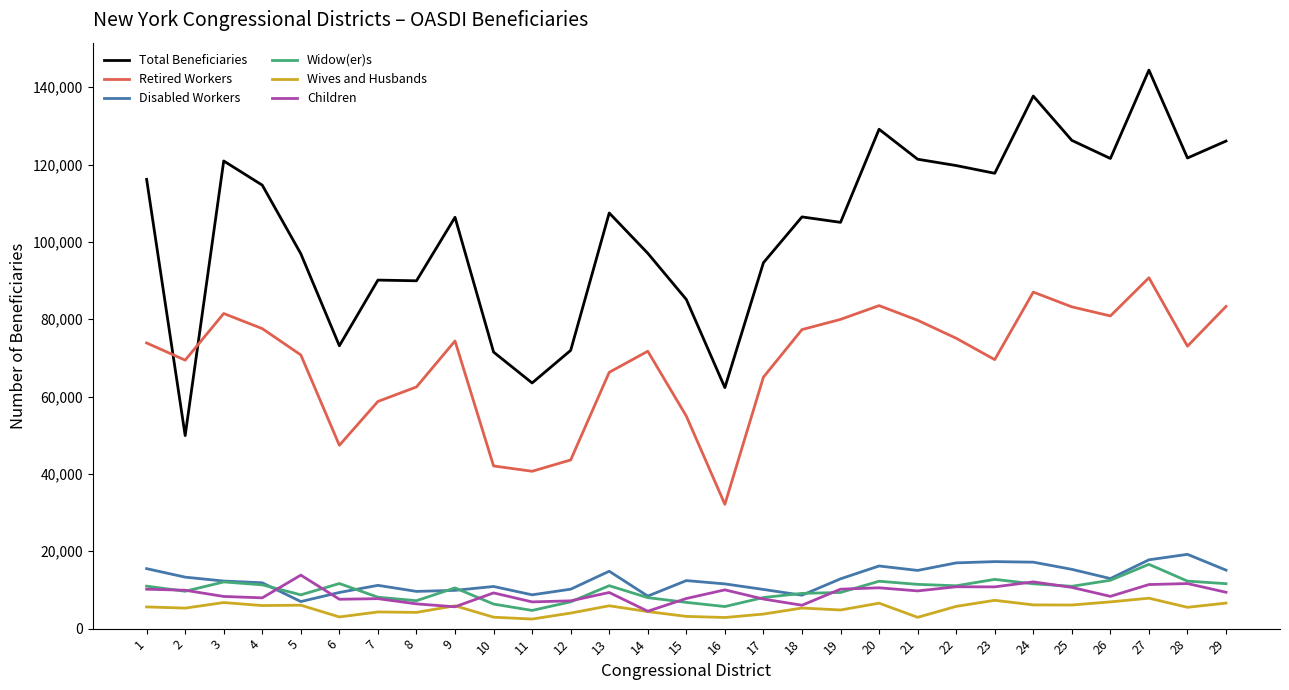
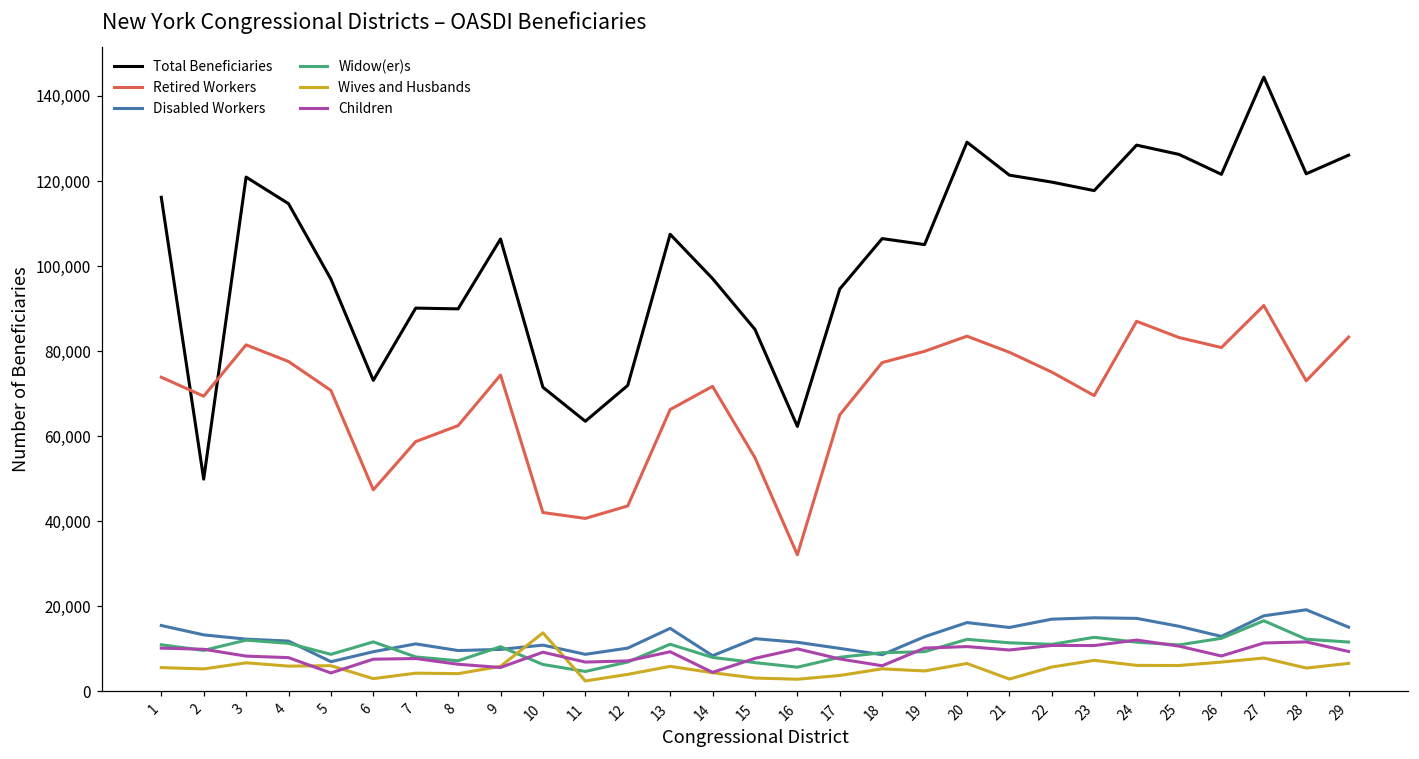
Children, 5: 14,000 -> 4,000
Wives and Husbands, 10: 3,000 -> 14,000
Total Beneficiaries, 24: 138,000 -> 128,000
